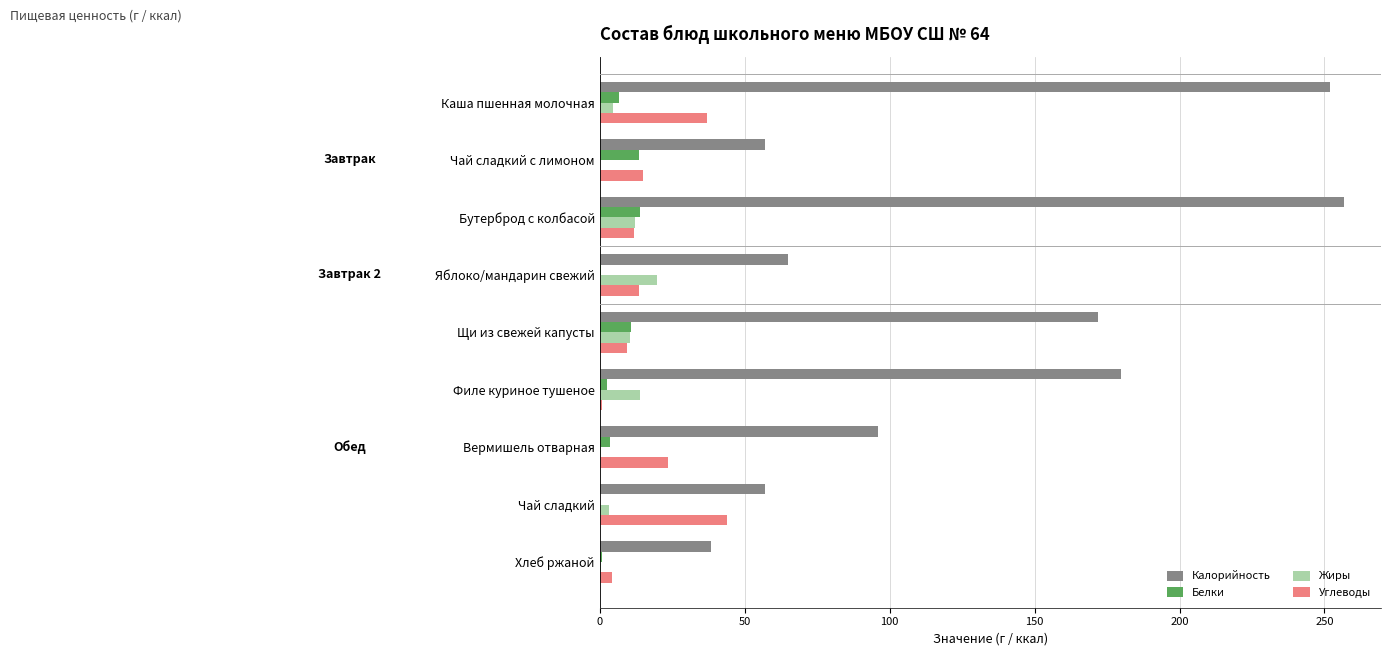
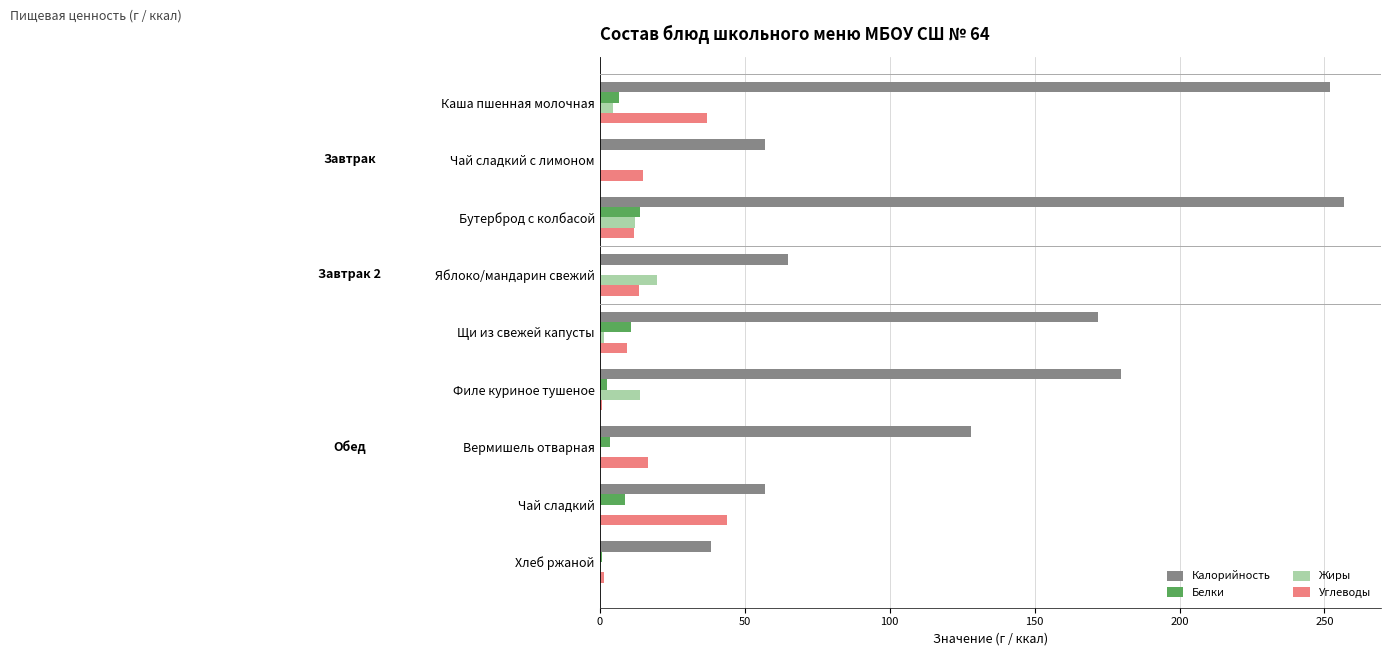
Белки, Чай сладкий с лимоном: 14 -> 0
Жиры, Щи из свежей капусты: 10 -> 1
Калорийность, Вермишель отварная: 96 -> 128
Углеводы, Вермишель отварная: 23 -> 17
Белки, Чай сладкий: 0 -> 9
Жиры, Чай сладкий: 3 -> 0
Углеводы, Хлеб ржаной: 4 -> 1
